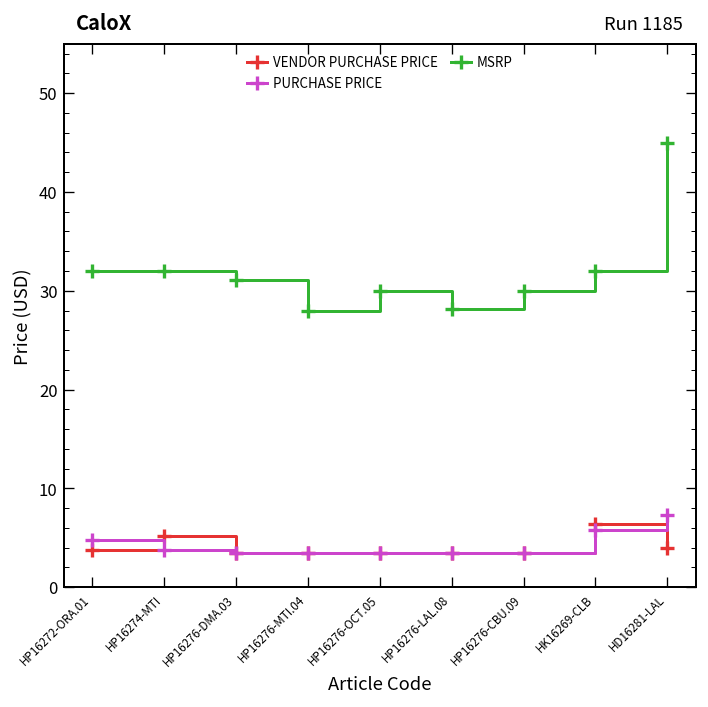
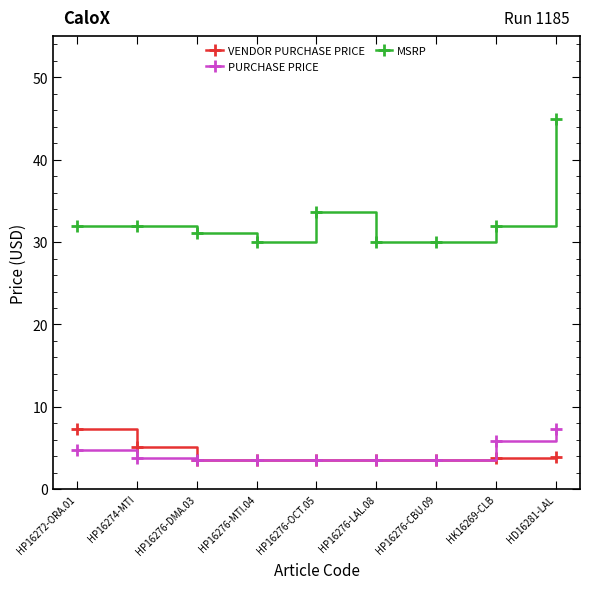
VENDOR PURCHASE PRICE, HP16272-ORA.01: 4 -> 7
MSRP, HP16276-MTI.04: 28 -> 30
MSRP, HP16276-OCT.05: 30 -> 34
MSRP, HP16276-LAL.08: 28 -> 30
VENDOR PURCHASE PRICE, HK16269-CLB: 6 -> 4
